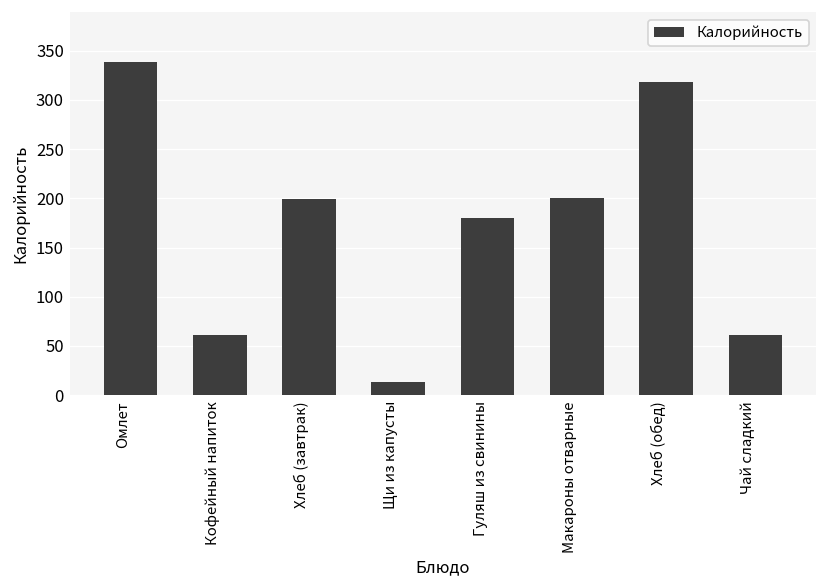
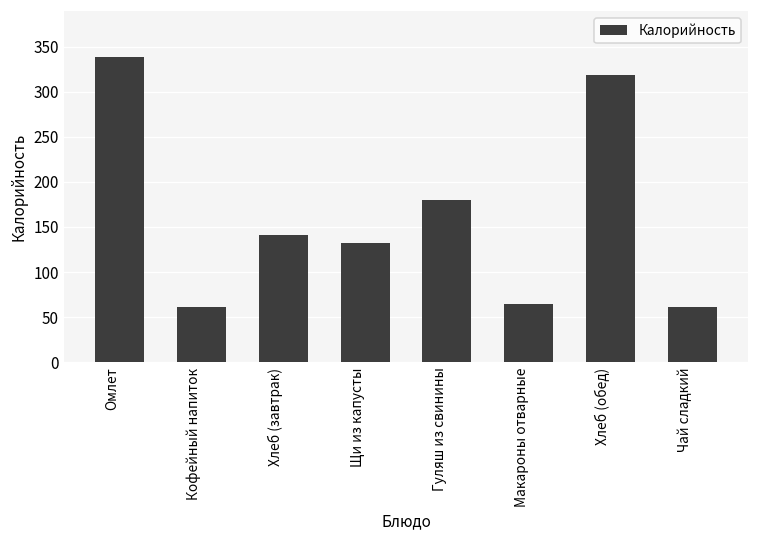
Хлеб (завтрак): 200 -> 140
Щи из капусты: 10 -> 130
Макароны отварные: 200 -> 70
